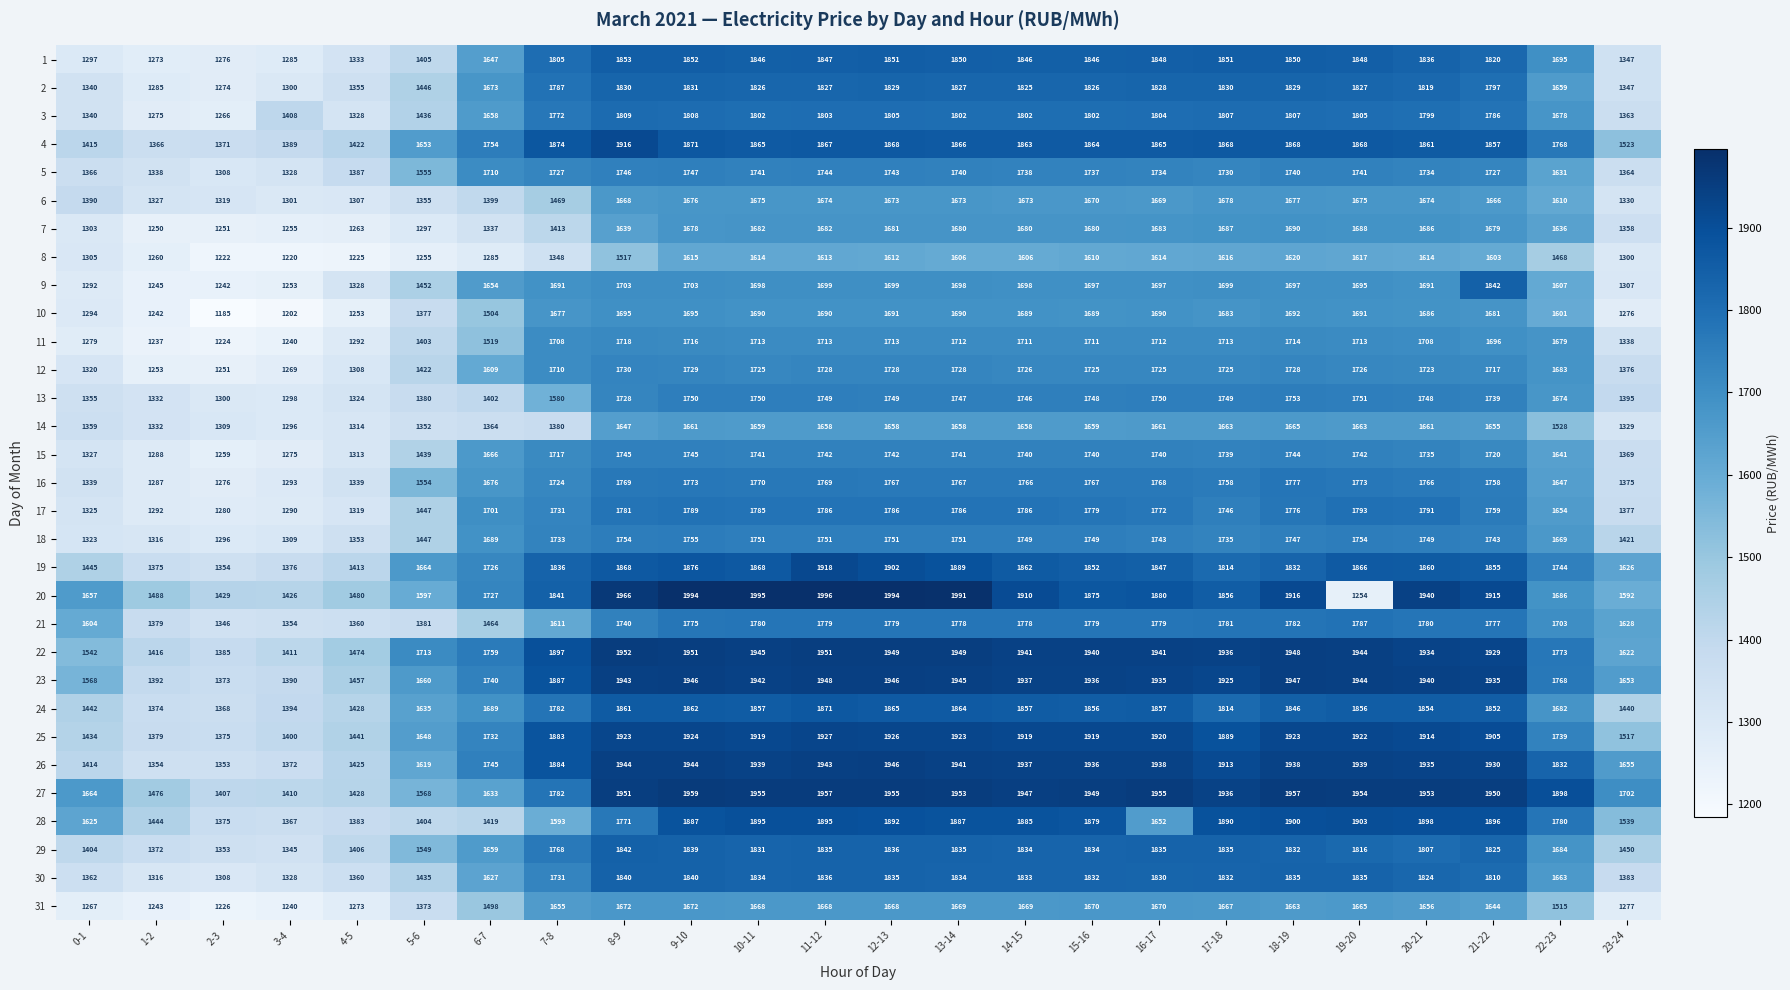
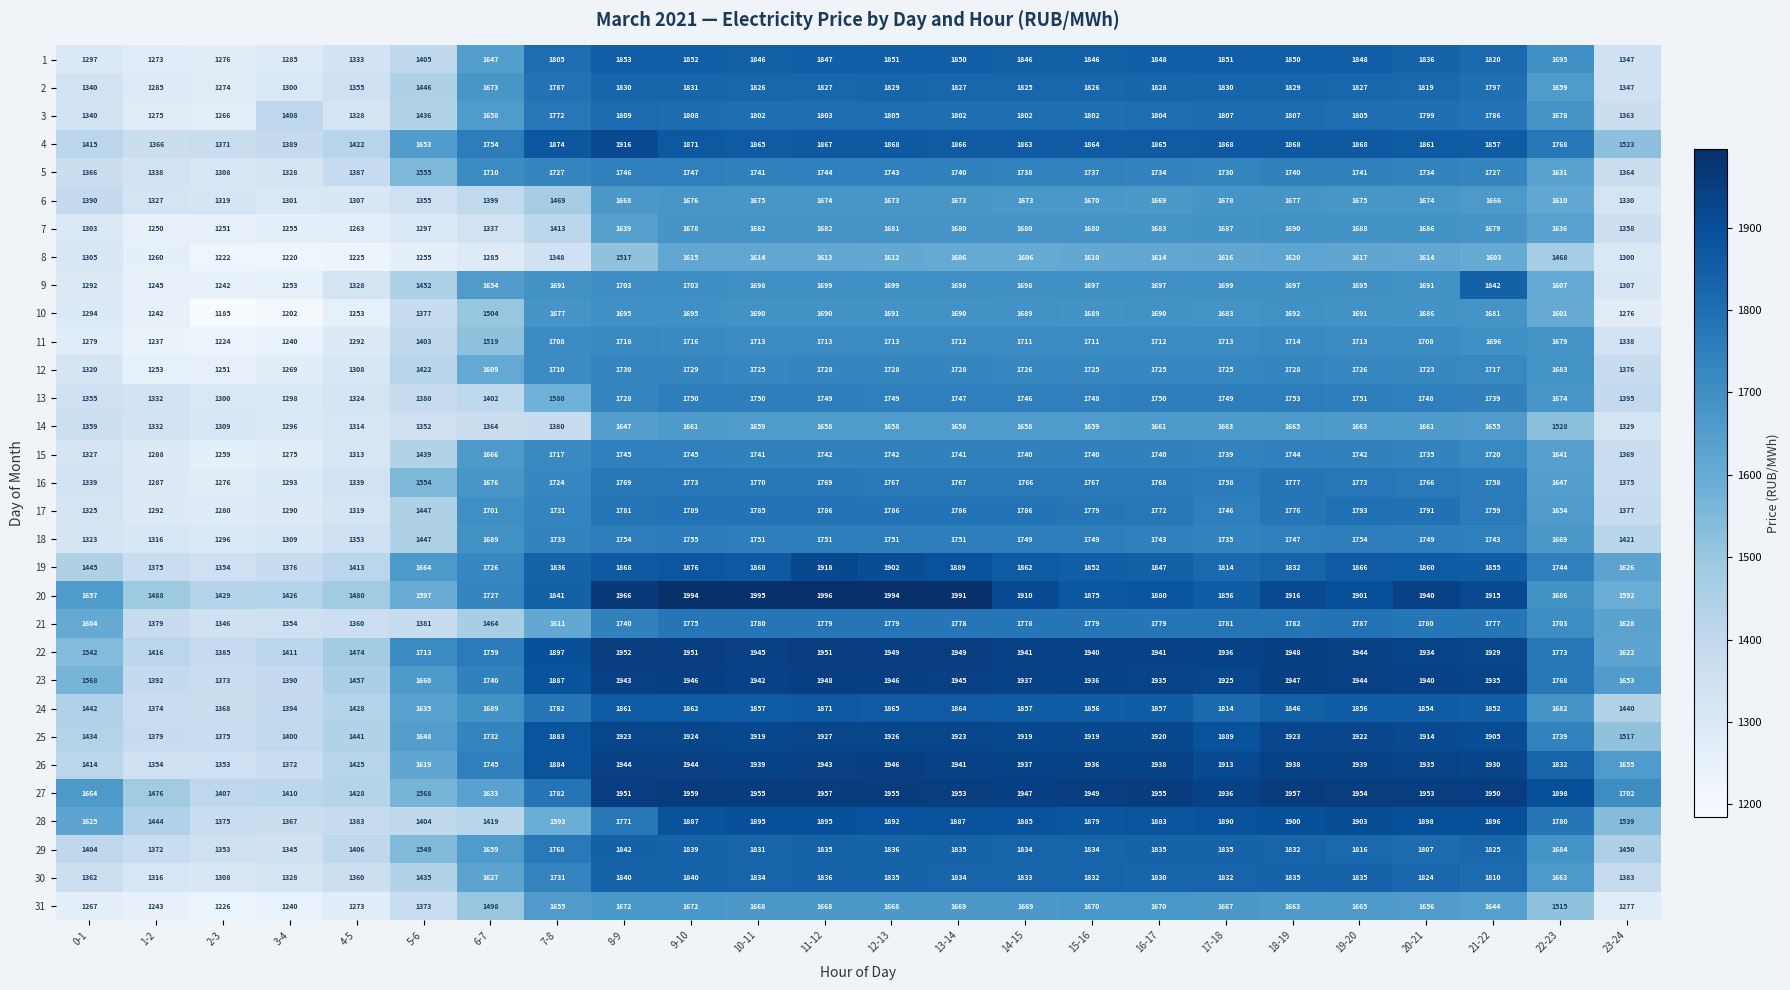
20, 19-20: 1254 -> 1901
28, 16-17: 1652 -> 1883
